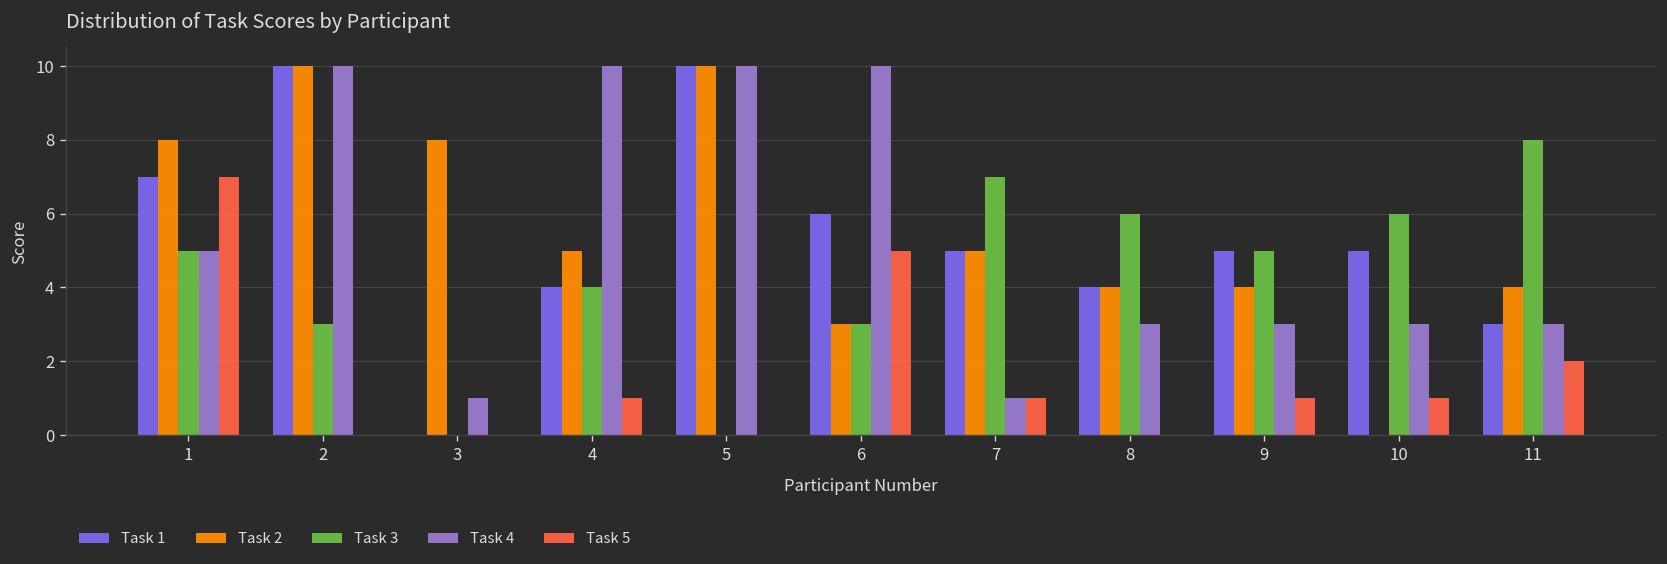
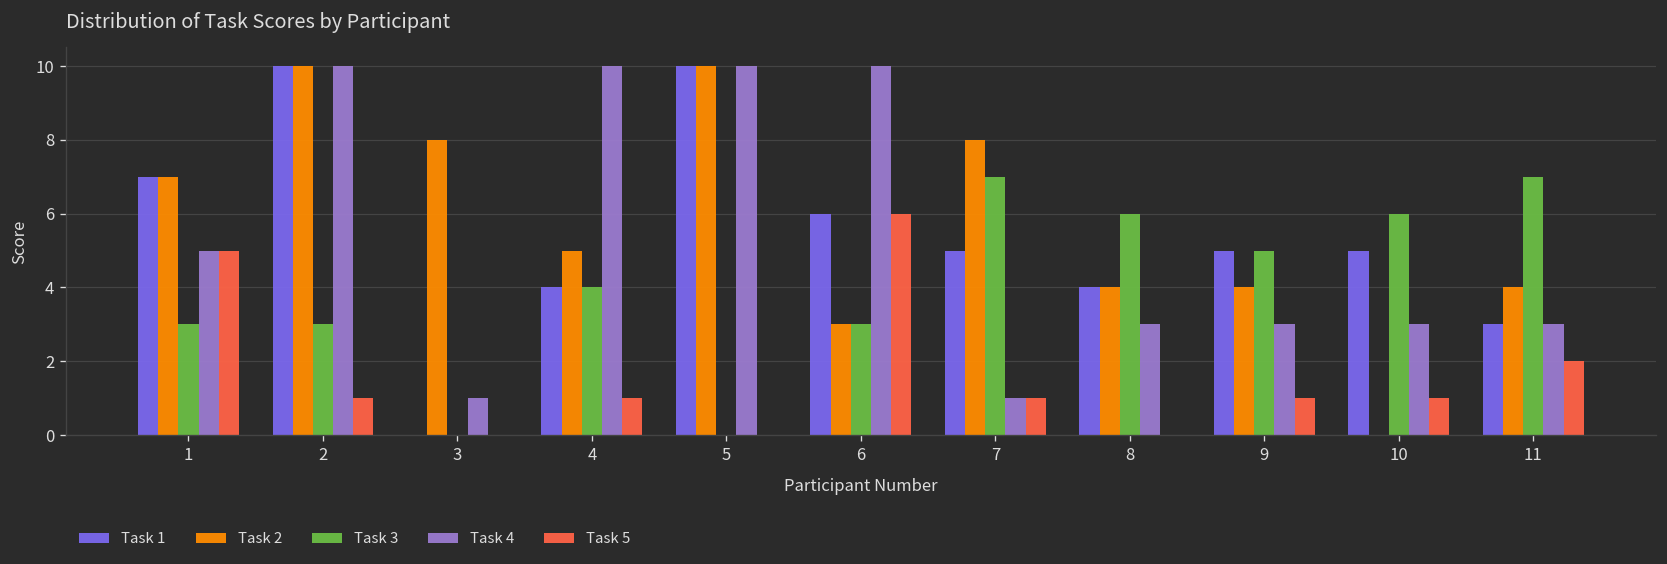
Task 2, 1: 8 -> 7
Task 3, 1: 5 -> 3
Task 5, 1: 7 -> 5
Task 5, 2: 0 -> 1
Task 5, 6: 5 -> 6
Task 2, 7: 5 -> 8
Task 3, 11: 8 -> 7
